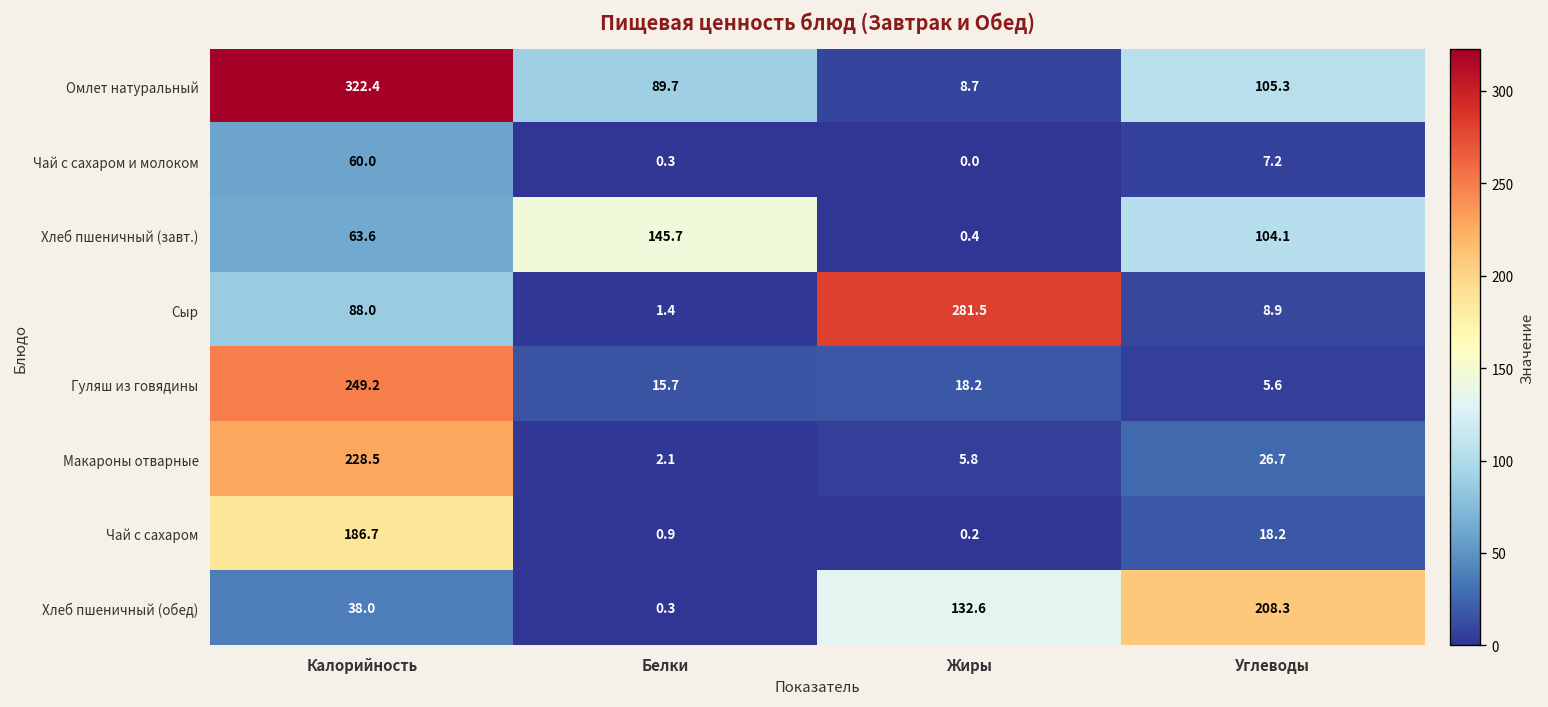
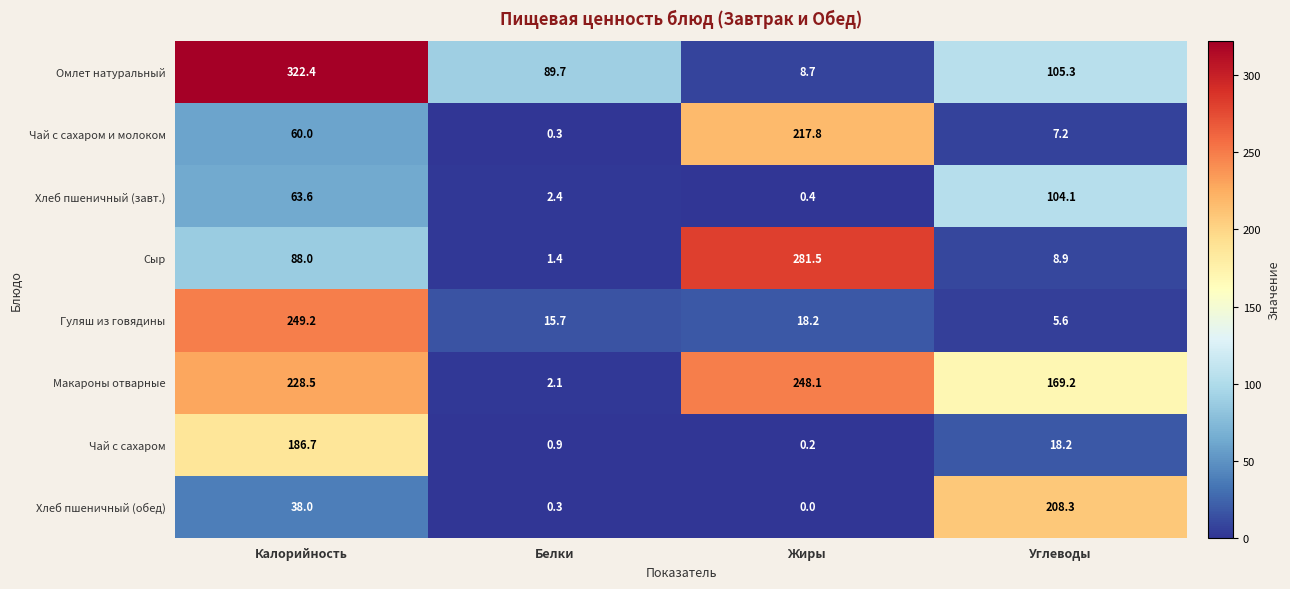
Чай с сахаром и молоком, Жиры: 0.0 -> 217.8
Хлеб пшеничный (завт.), Белки: 145.7 -> 2.4
Макароны отварные, Жиры: 5.8 -> 248.1
Макароны отварные, Углеводы: 26.7 -> 169.2
Хлеб пшеничный (обед), Жиры: 132.6 -> 0.0
